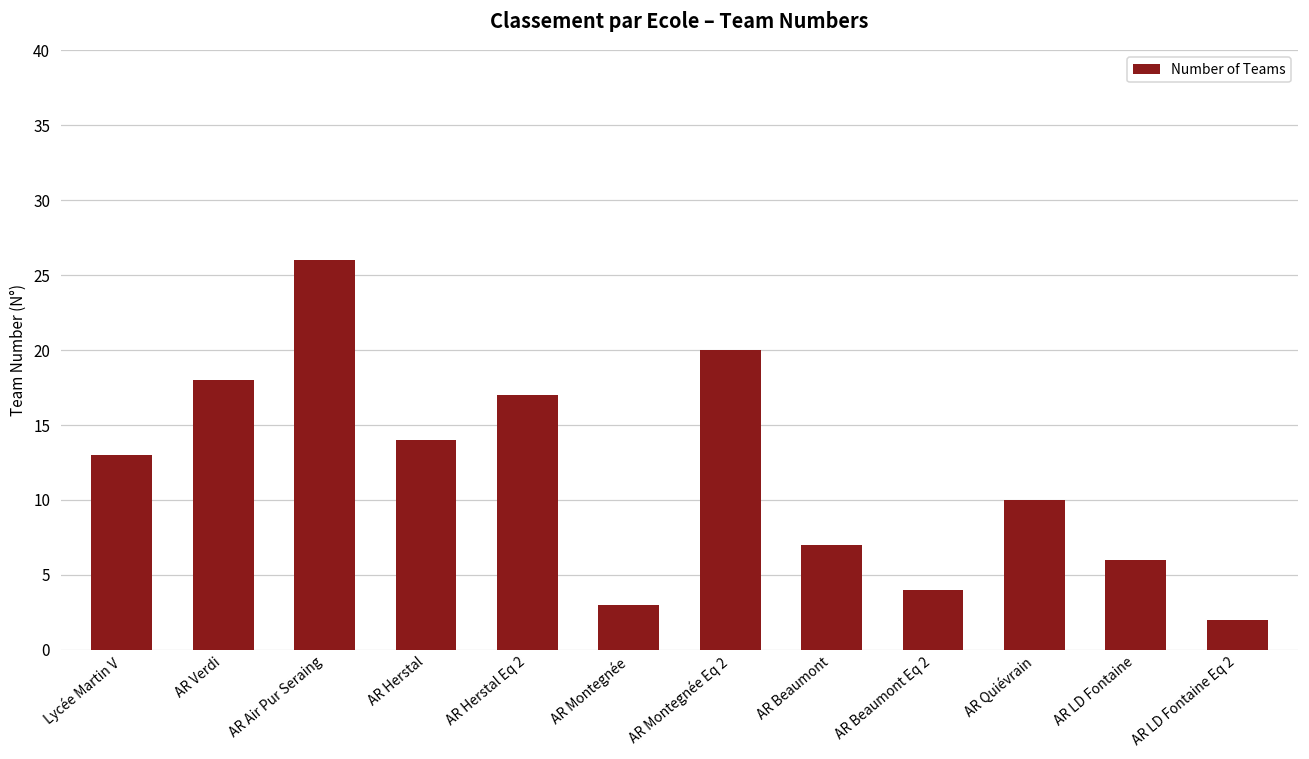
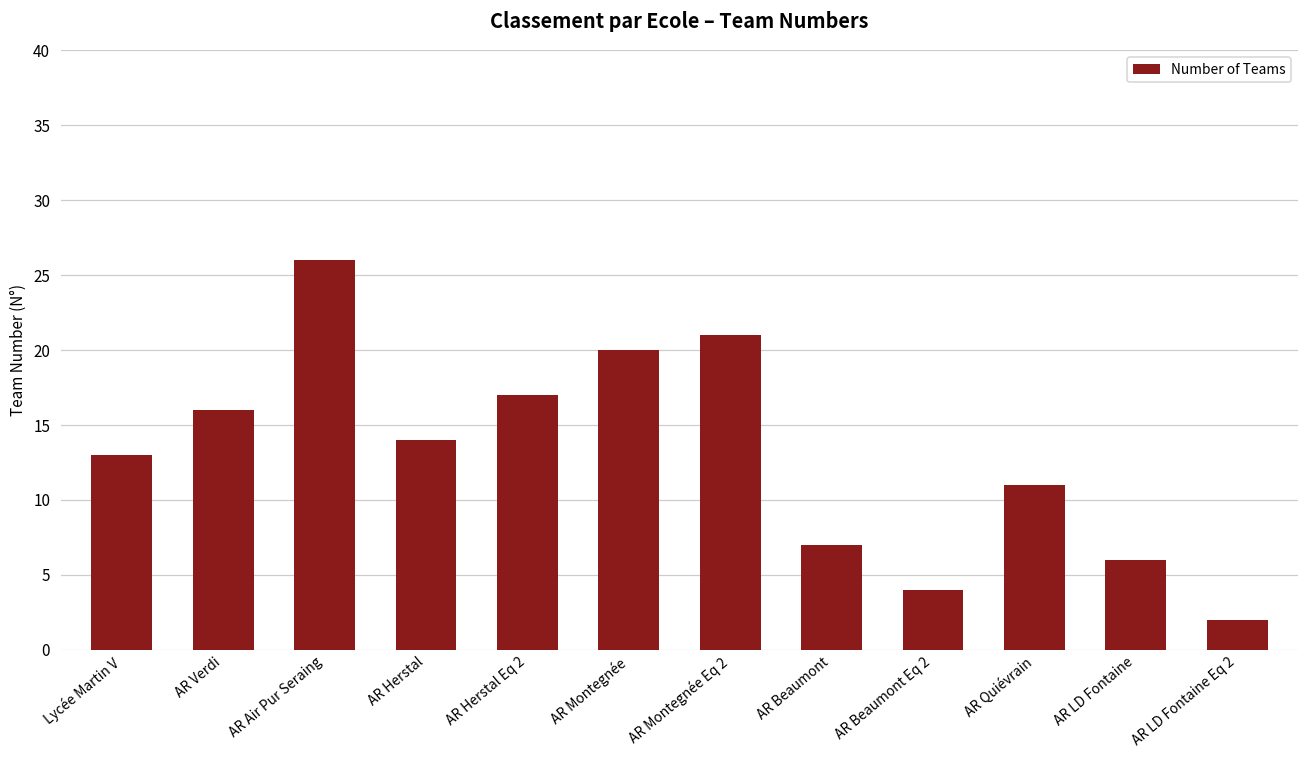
AR Verdi: 18 -> 16
AR Montegnée: 3 -> 20
AR Montegnée Eq 2: 20 -> 21
AR Quiévrain: 10 -> 11
